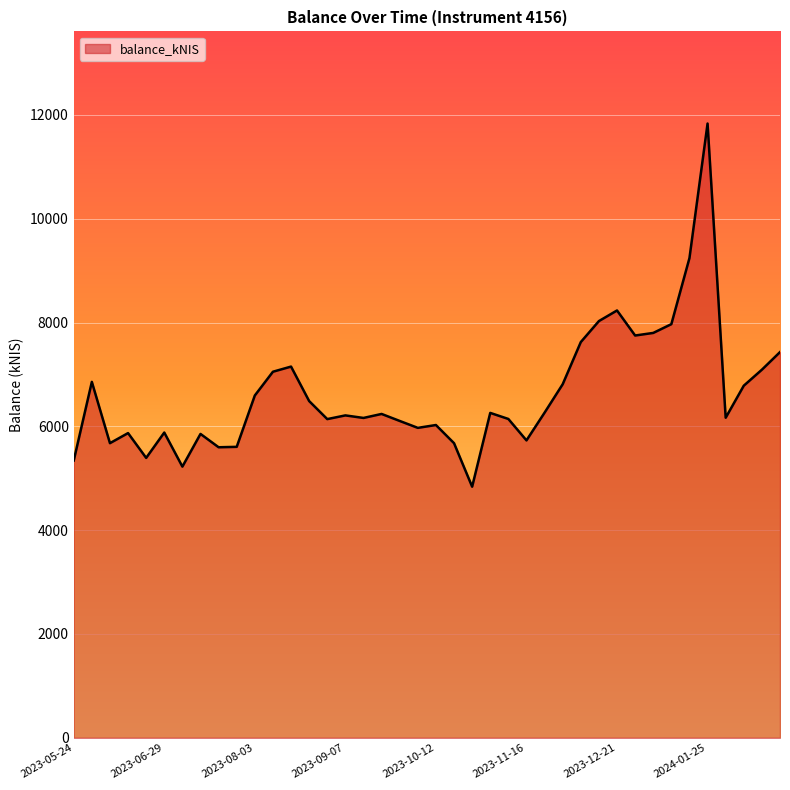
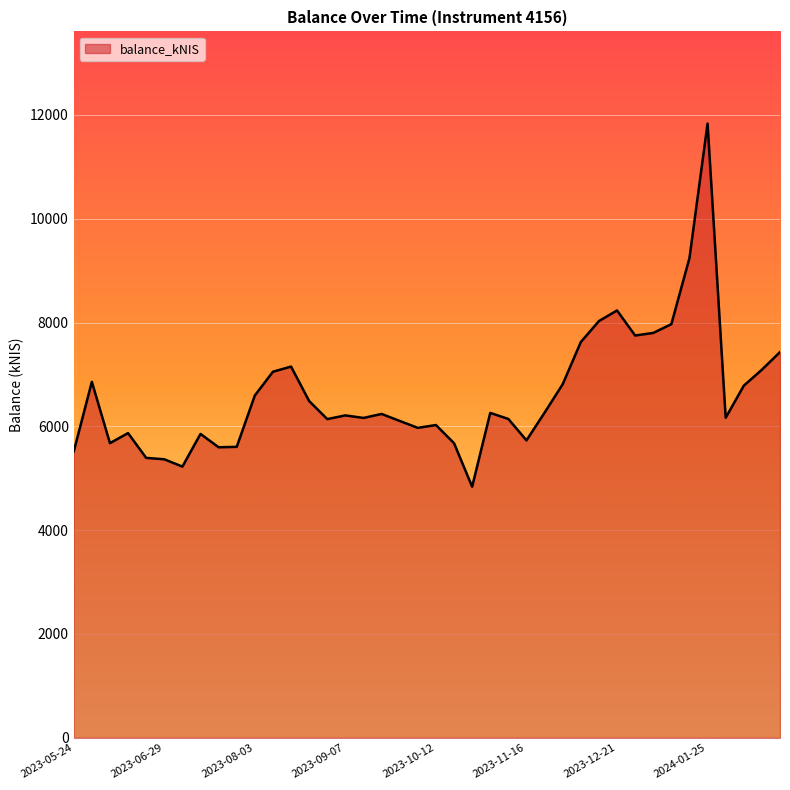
2023-05-24: 5300 -> 5500
2023-06-29: 5900 -> 5400
